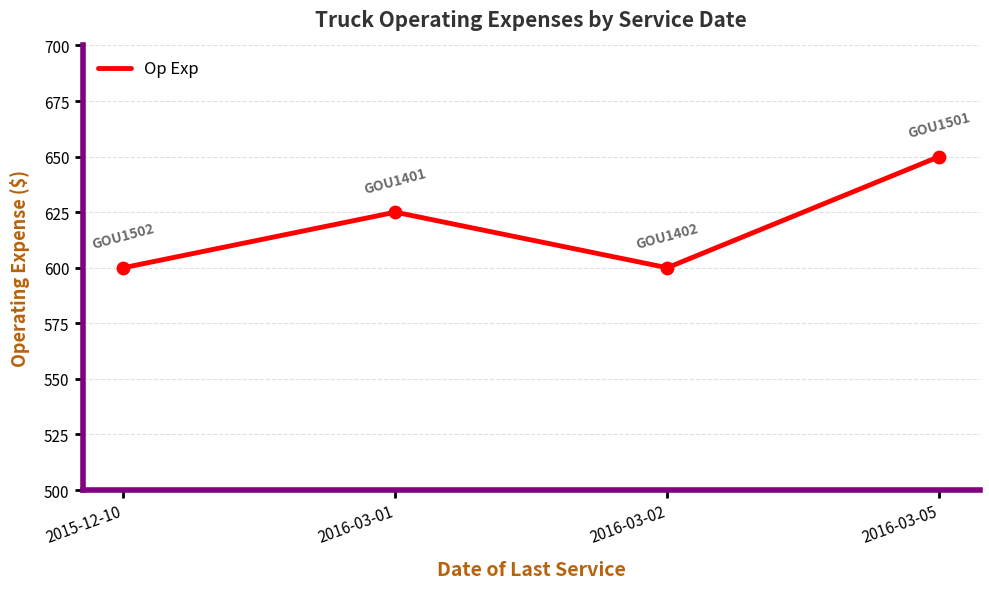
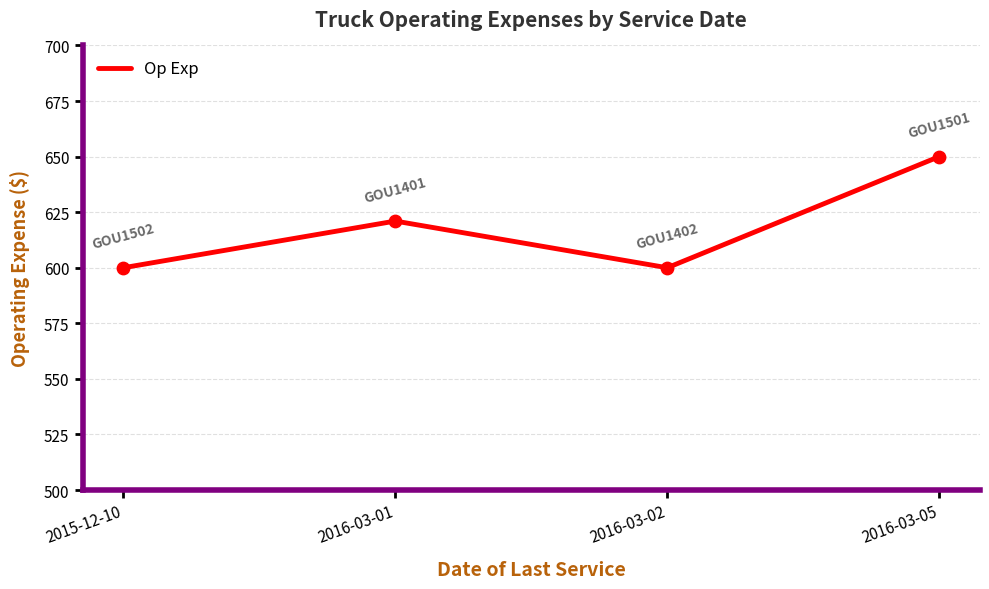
2016-03-01: 625 -> 621
